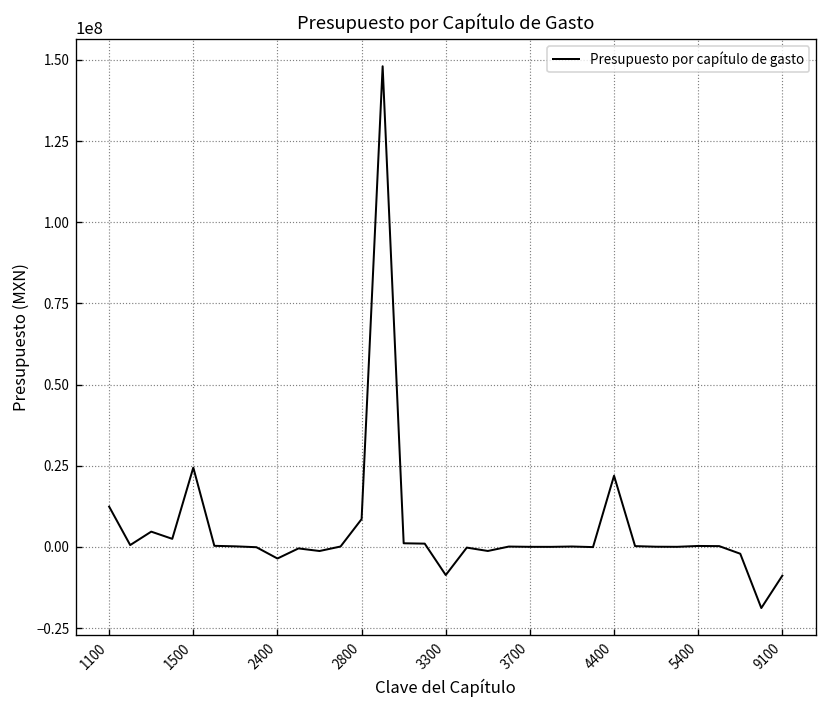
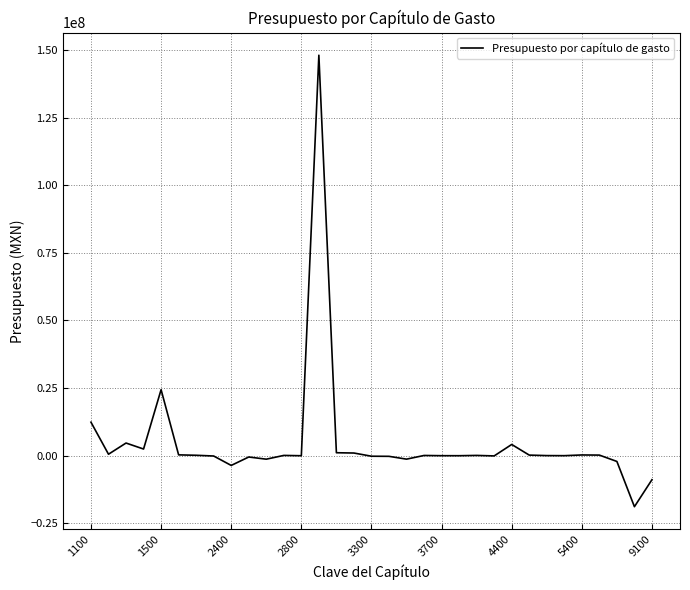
2800: 9000000 -> 0
3300: -9000000 -> 0
4400: 22000000 -> 4000000
